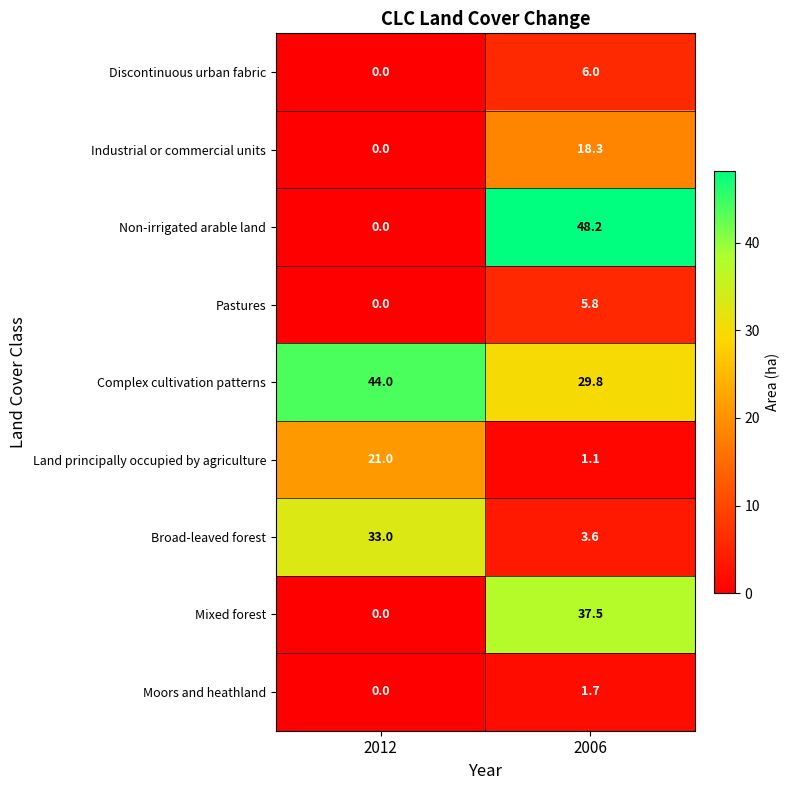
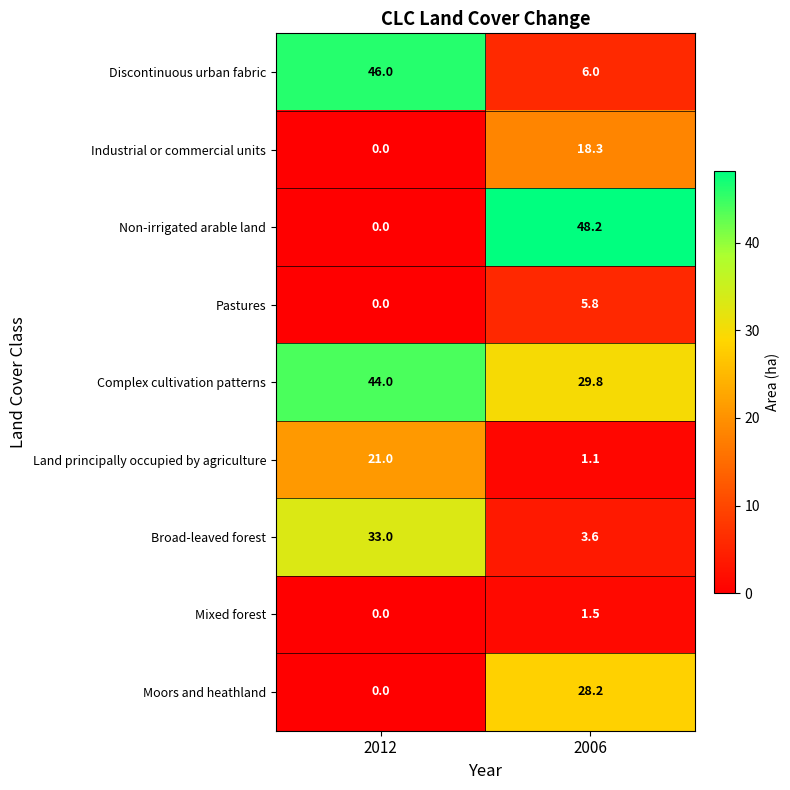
Discontinuous urban fabric, 2012: 0.0 -> 46.0
Mixed forest, 2006: 37.5 -> 1.5
Moors and heathland, 2006: 1.7 -> 28.2
